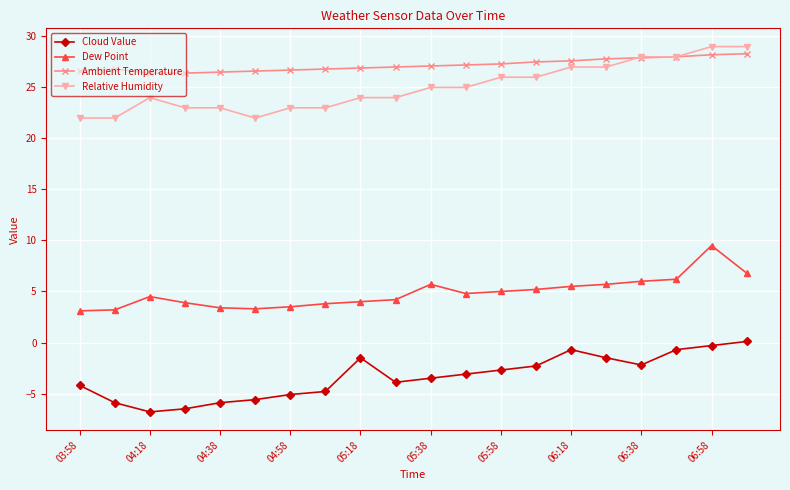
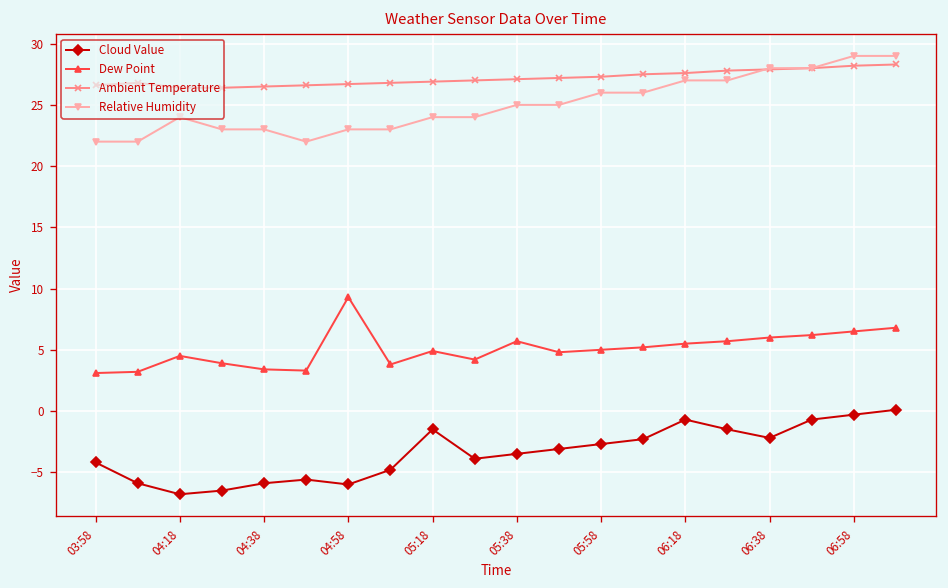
Cloud Value, 04:58: -5.1 -> -6.0
Dew Point, 04:58: 3.5 -> 9.3
Dew Point, 05:18: 4.0 -> 4.9
Dew Point, 06:58: 9.5 -> 6.5
